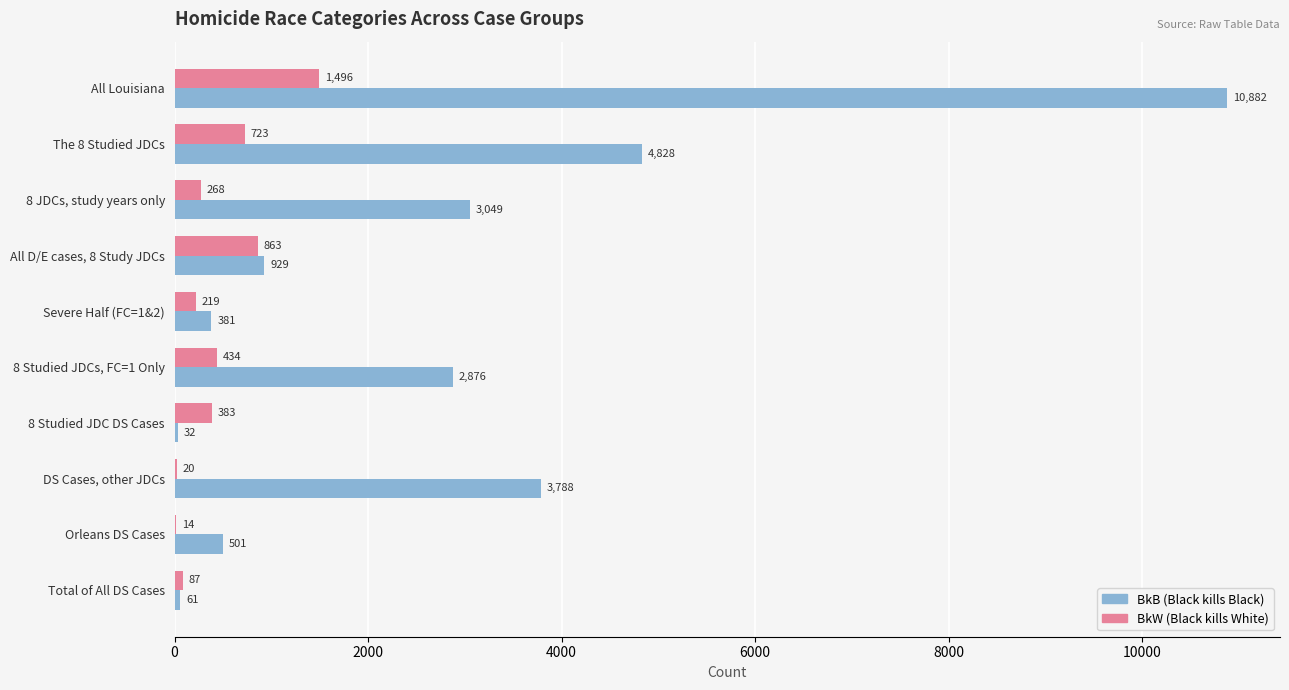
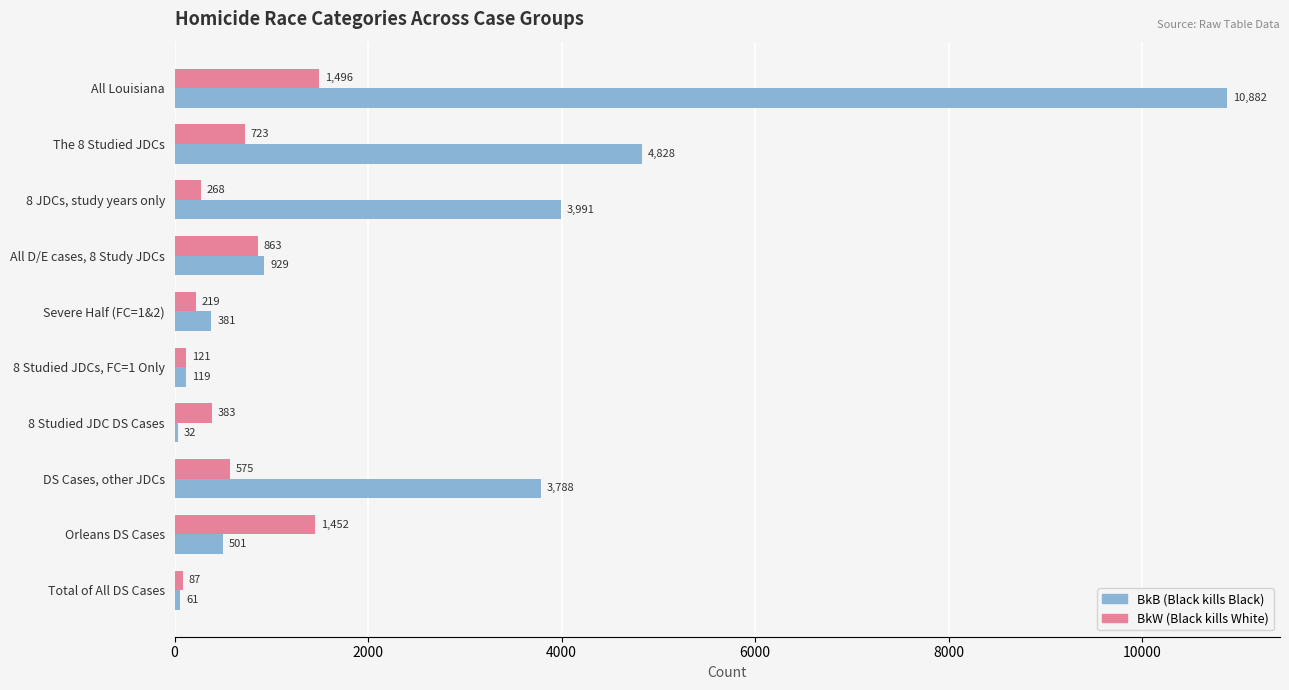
BkB (Black kills Black), 8 JDCs, study years only: 3,049 -> 3,991
BkW (Black kills White), 8 Studied JDCs, FC=1 Only: 434 -> 121
BkB (Black kills Black), 8 Studied JDCs, FC=1 Only: 2,876 -> 119
BkW (Black kills White), DS Cases, other JDCs: 20 -> 575
BkW (Black kills White), Orleans DS Cases: 14 -> 1,452
